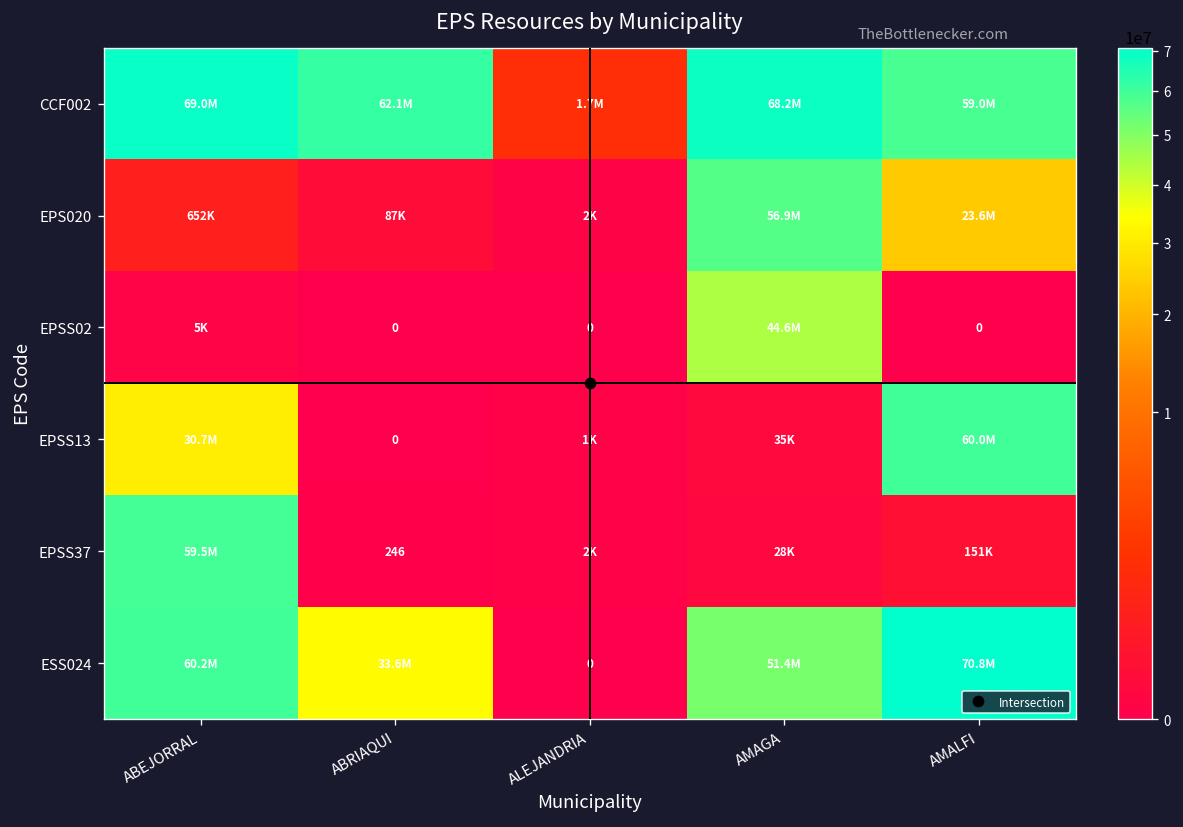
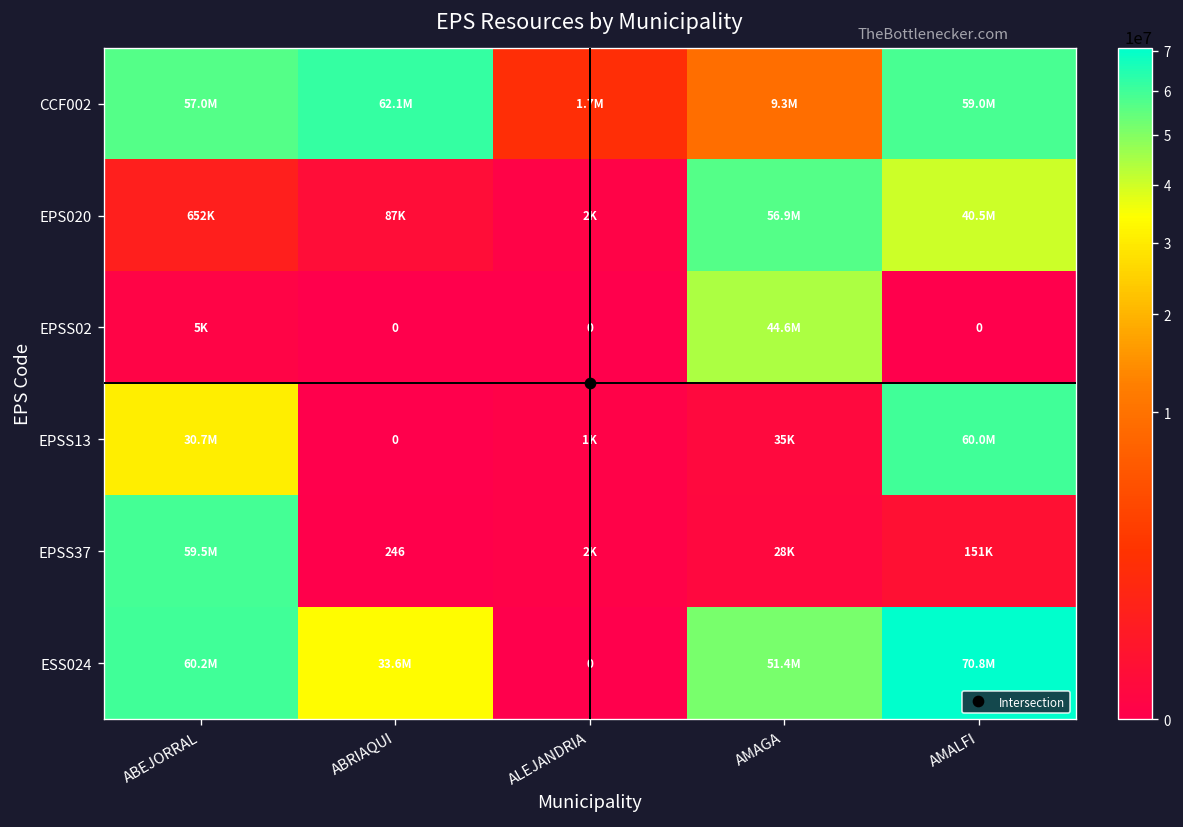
CCF002, ABEJORRAL: 69.0M -> 57.0M
CCF002, AMAGA: 68.2M -> 9.3M
EPS020, AMALFI: 23.6M -> 40.5M
